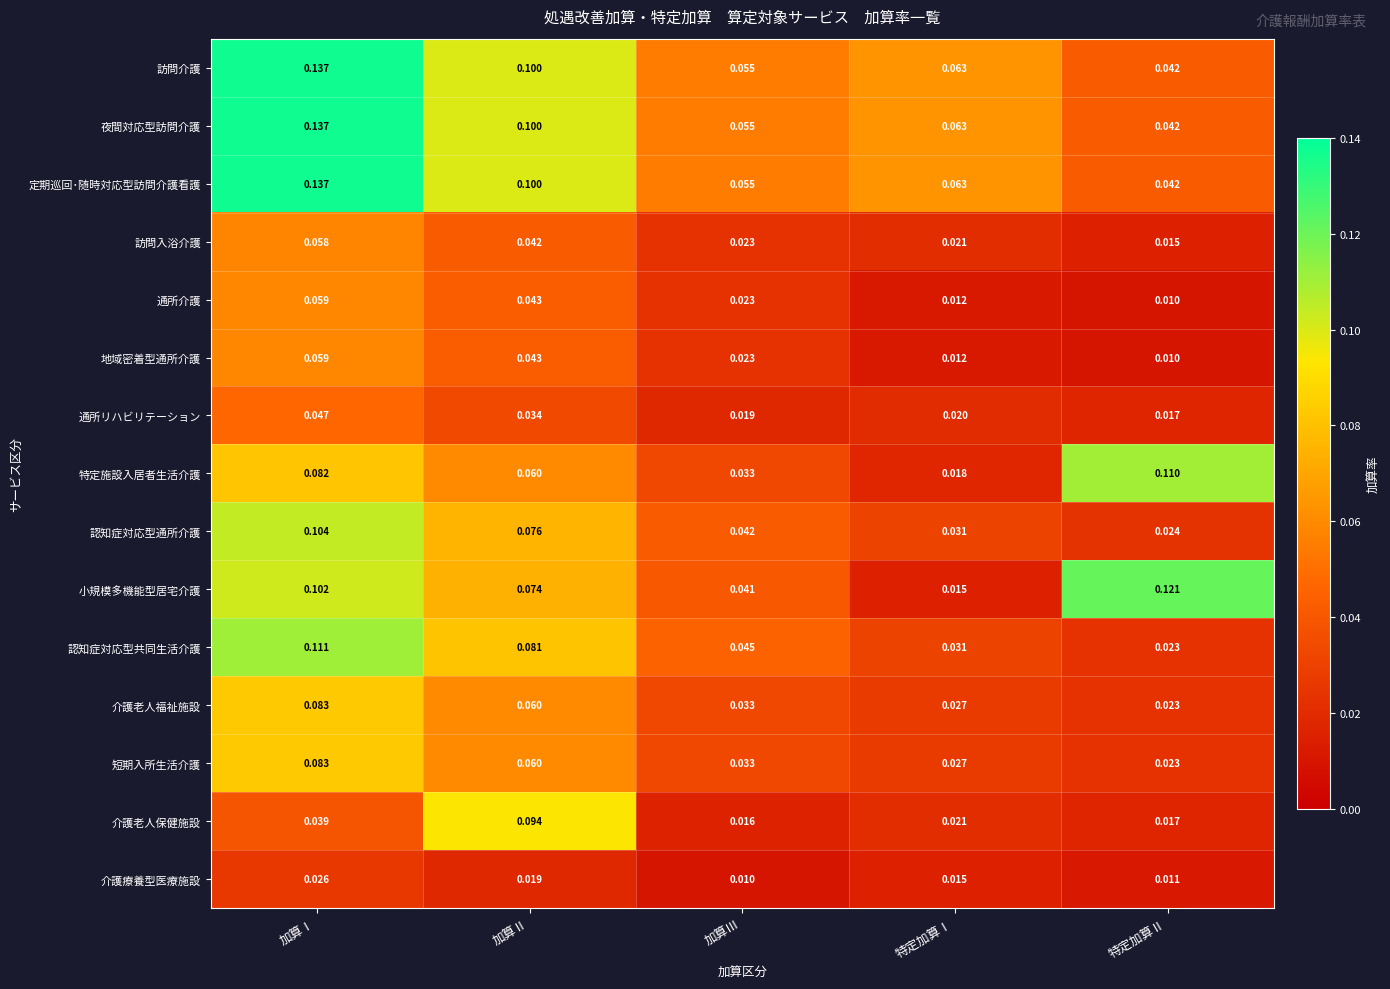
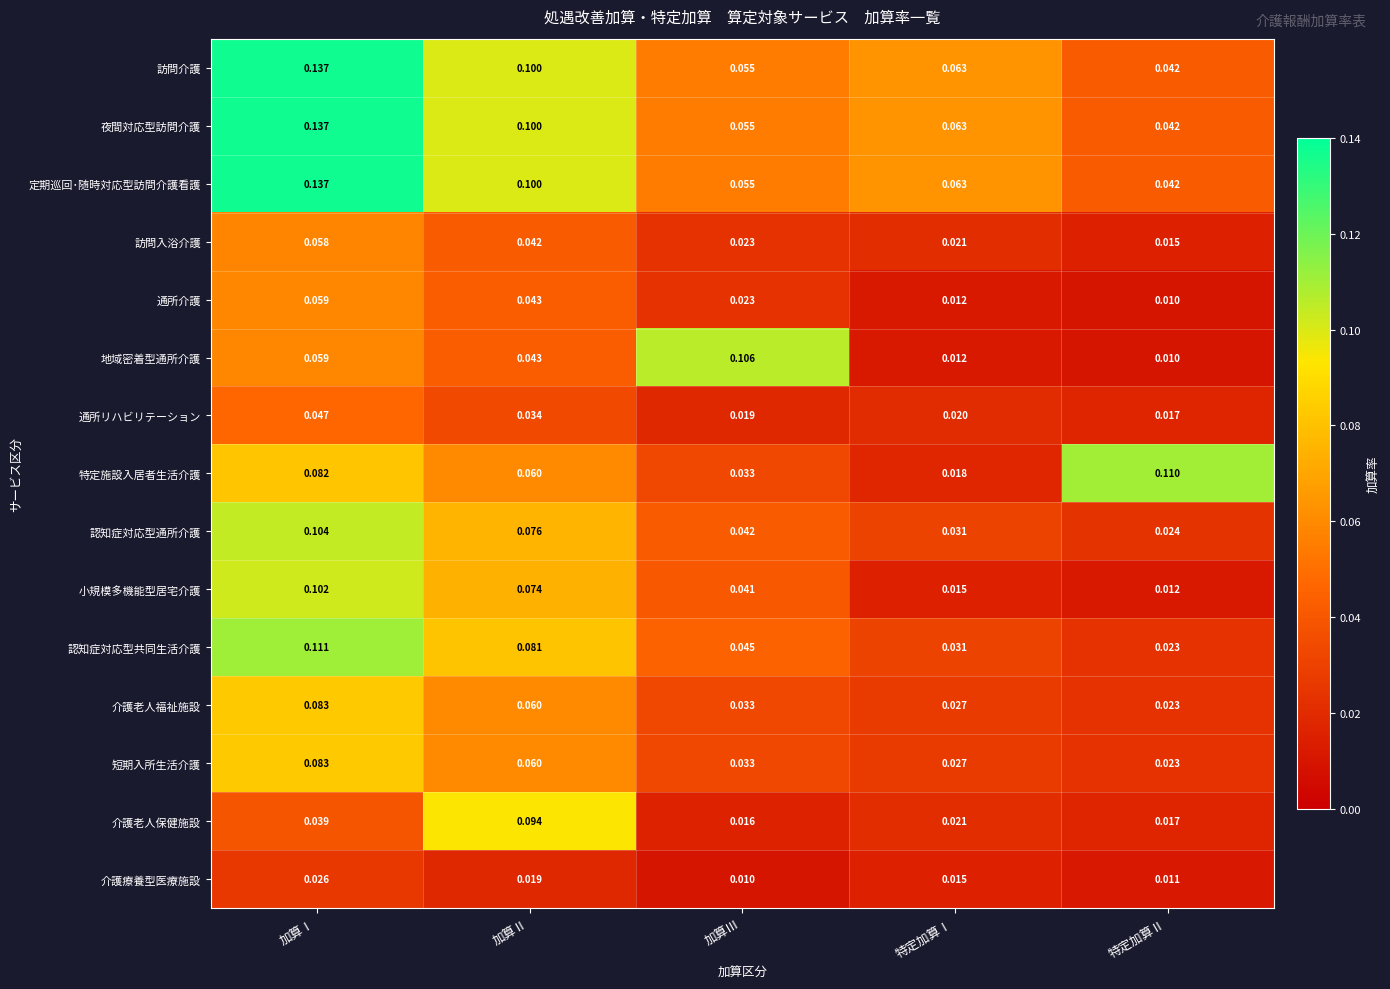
地域密着型通所介護, 加算Ⅲ: 0.023 -> 0.106
小規模多機能型居宅介護, 特定加算Ⅱ: 0.121 -> 0.012
